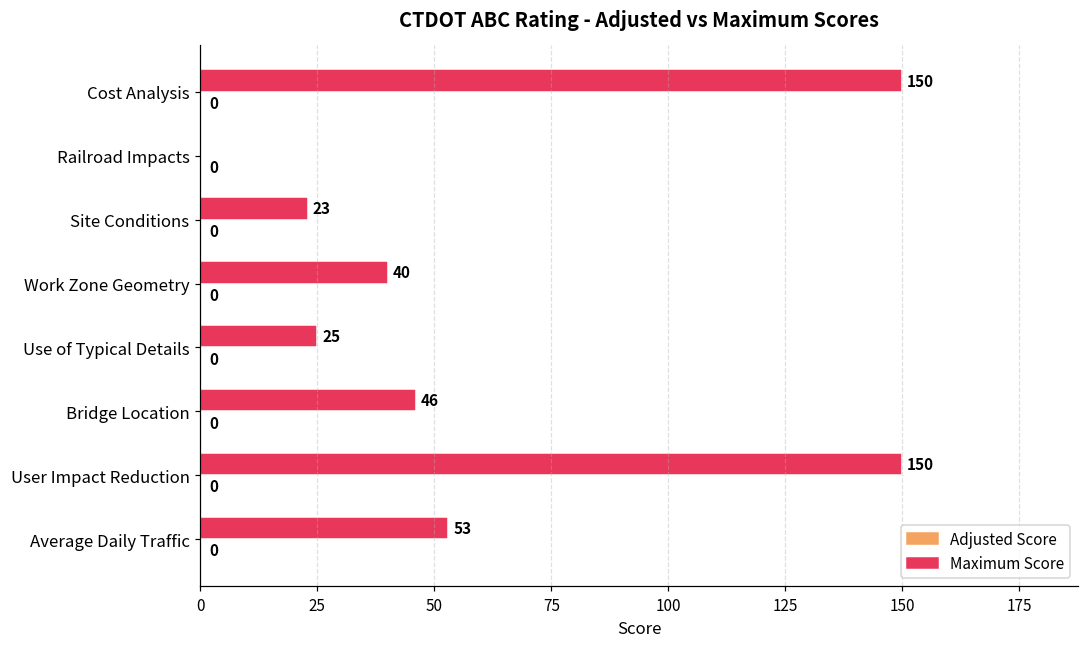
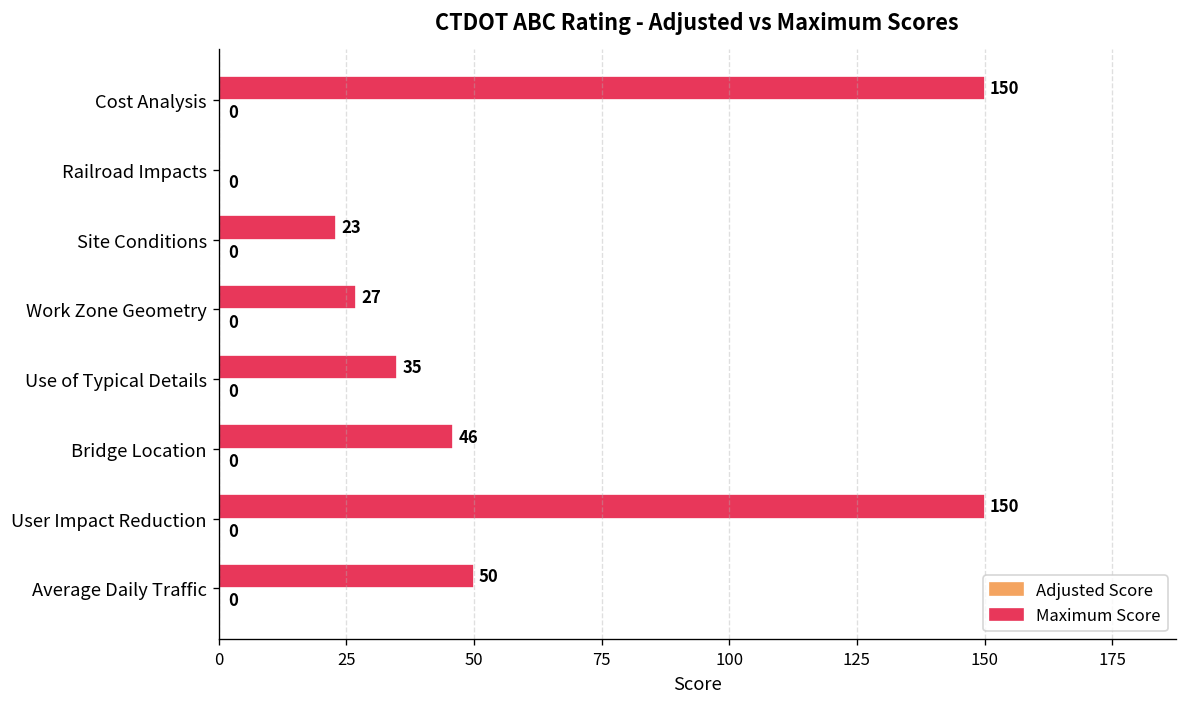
Maximum Score, Work Zone Geometry: 40 -> 27
Maximum Score, Use of Typical Details: 25 -> 35
Maximum Score, Average Daily Traffic: 53 -> 50
